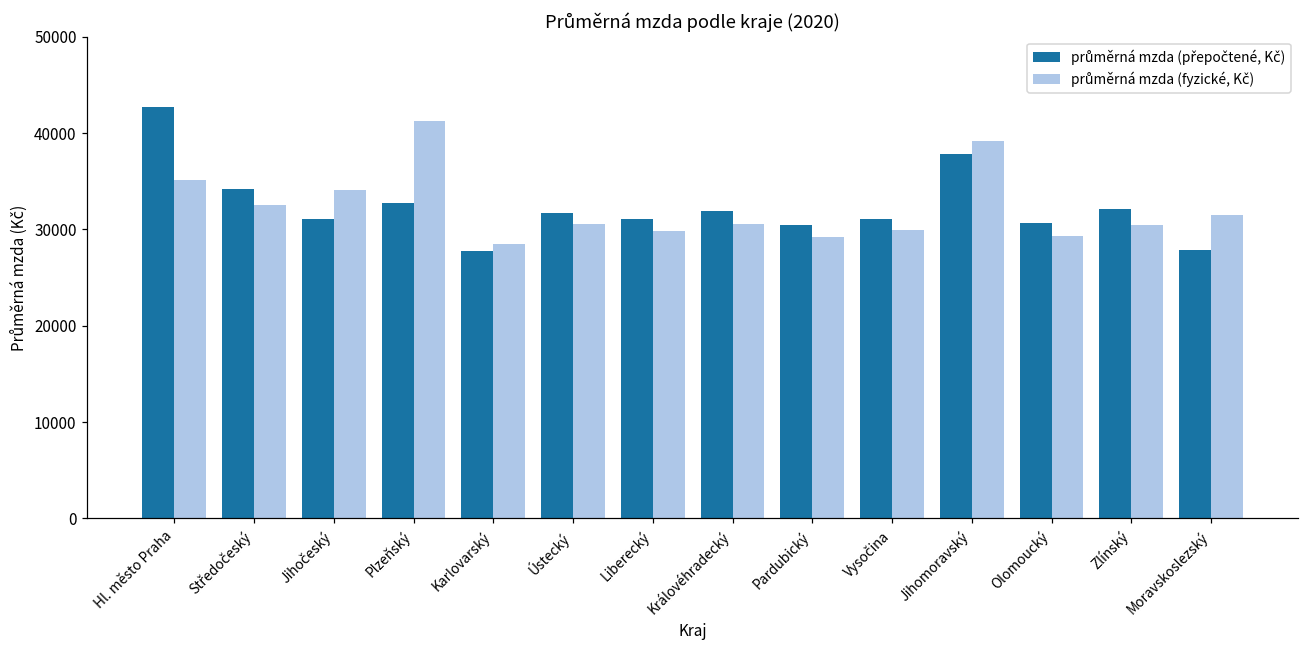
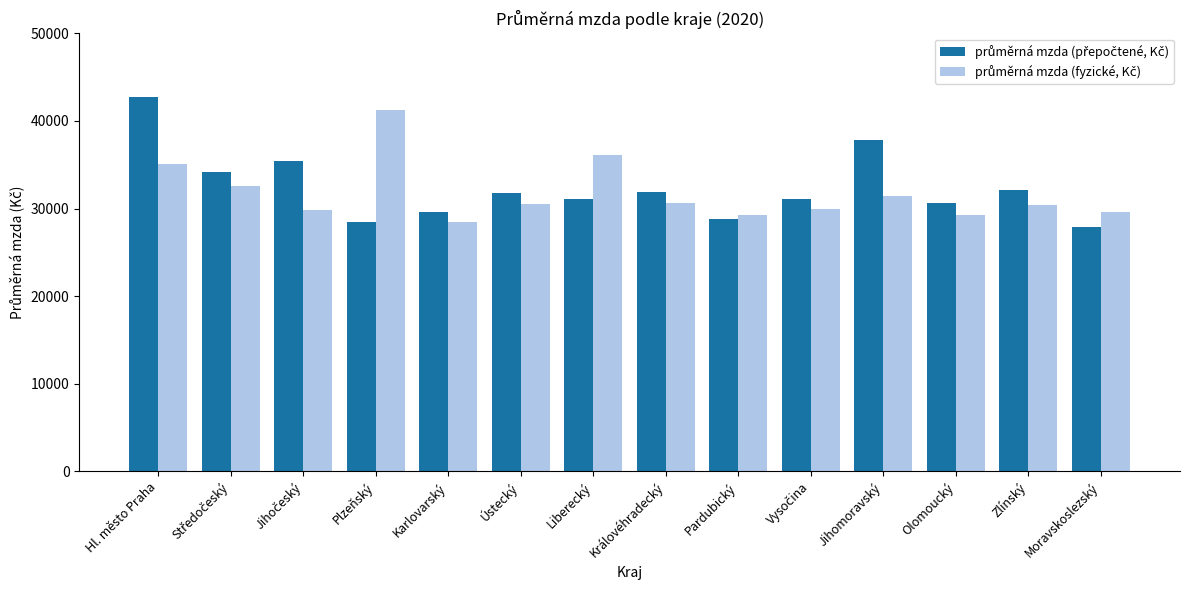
průměrná mzda (přepočtené, Kč), Jihočeský: 31000 -> 35000
průměrná mzda (fyzické, Kč), Jihočeský: 34000 -> 30000
průměrná mzda (přepočtené, Kč), Plzeňský: 33000 -> 28000
průměrná mzda (přepočtené, Kč), Karlovarský: 28000 -> 30000
průměrná mzda (fyzické, Kč), Liberecký: 30000 -> 36000
průměrná mzda (přepočtené, Kč), Pardubický: 30000 -> 29000
průměrná mzda (fyzické, Kč), Jihomoravský: 39000 -> 31000
průměrná mzda (fyzické, Kč), Moravskoslezský: 32000 -> 30000
